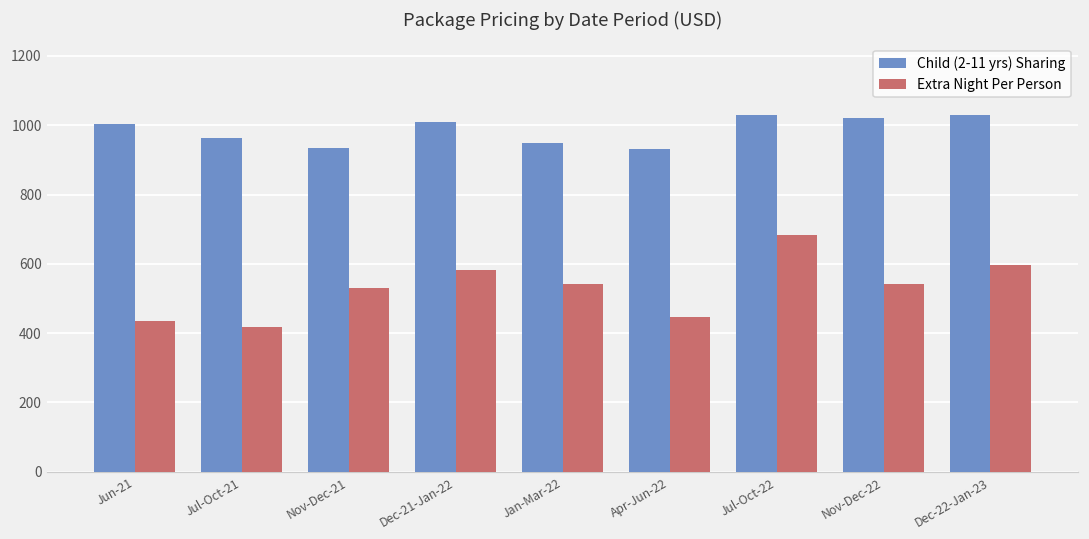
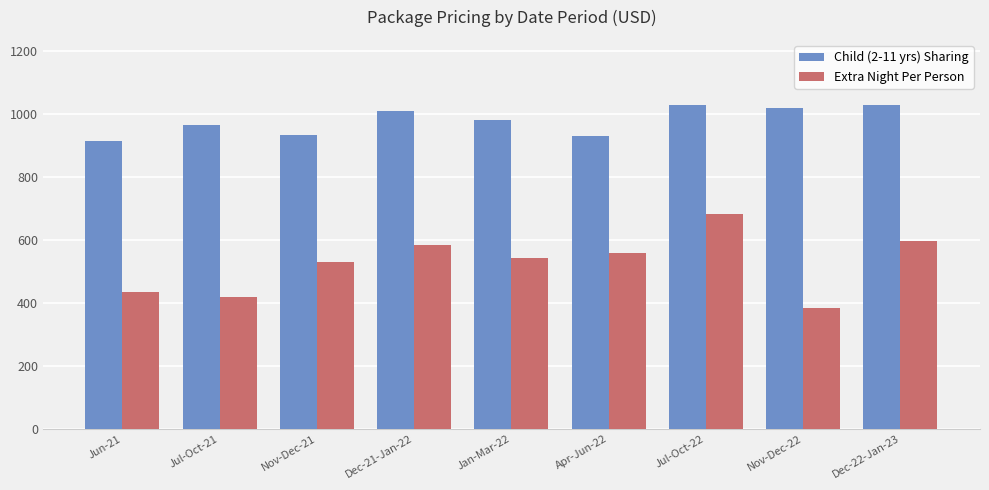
Child (2-11 yrs) Sharing, Jun-21: 1000 -> 910
Child (2-11 yrs) Sharing, Jan-Mar-22: 950 -> 980
Extra Night Per Person, Apr-Jun-22: 450 -> 560
Extra Night Per Person, Nov-Dec-22: 540 -> 380
